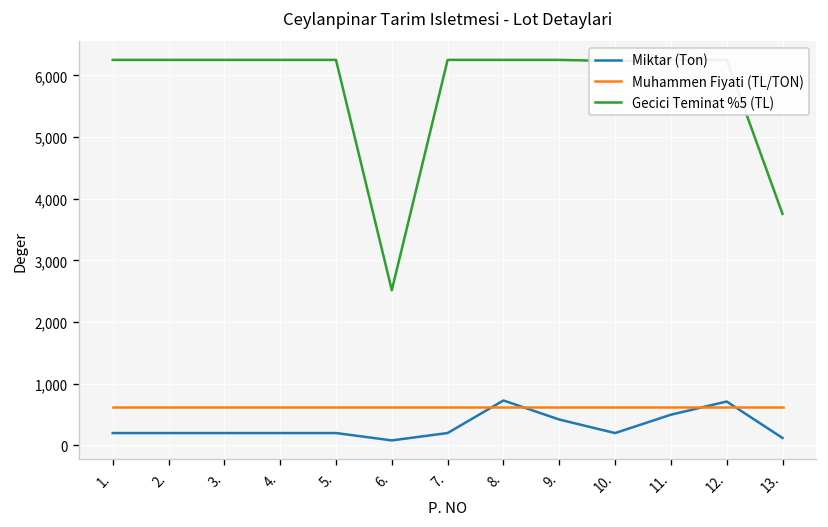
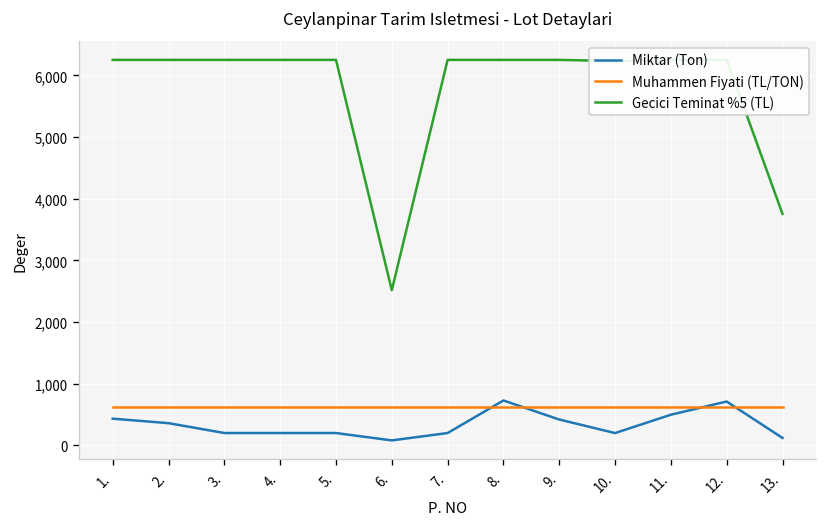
Miktar (Ton), 1.: 200 -> 400
Miktar (Ton), 2.: 200 -> 400
